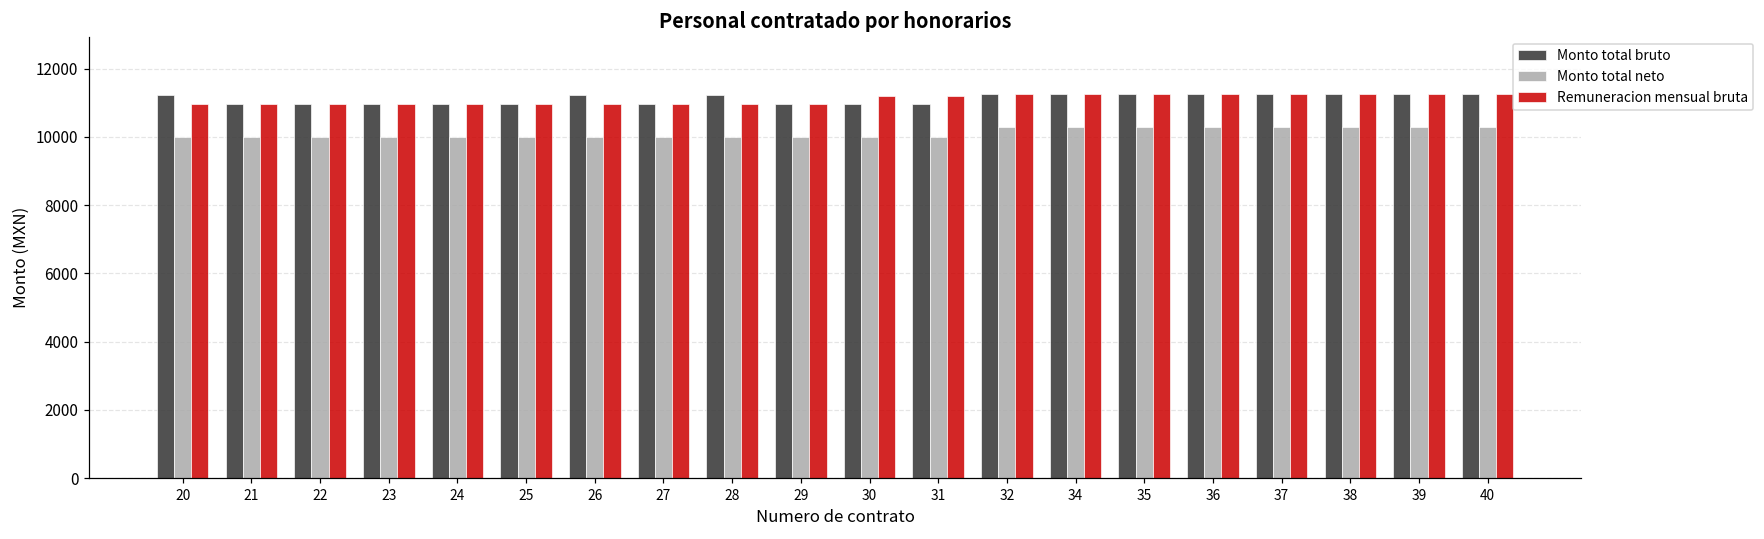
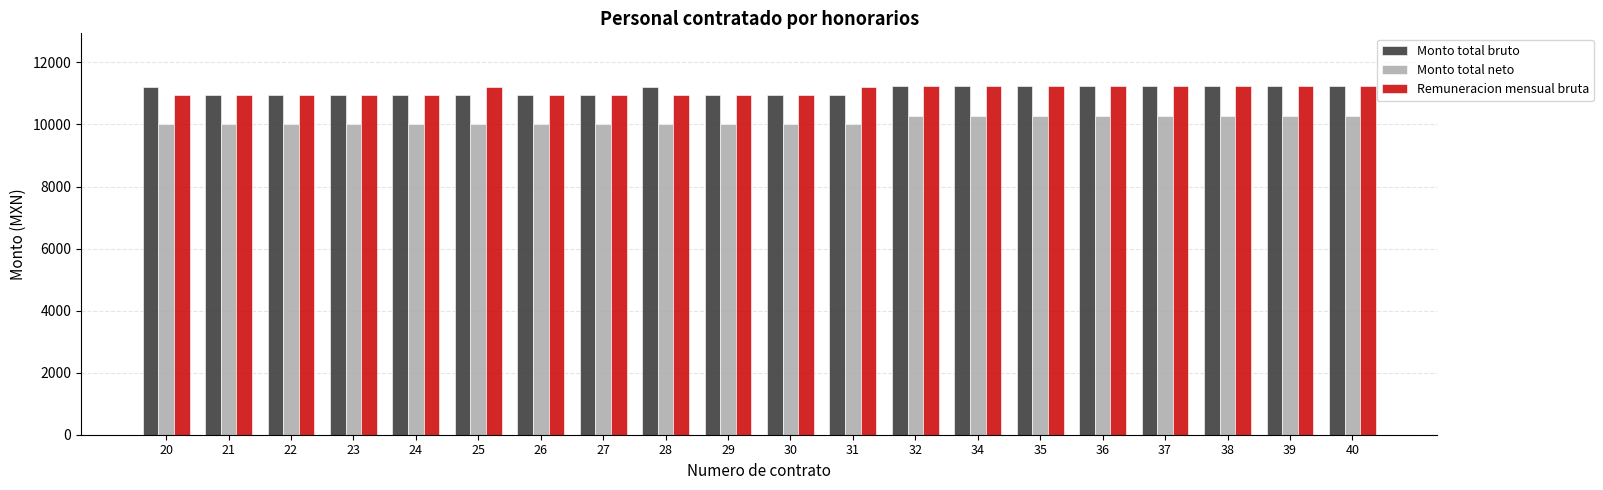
Remuneracion mensual bruta, 25: 11000 -> 11200
Monto total bruto, 26: 11200 -> 11000
Remuneracion mensual bruta, 30: 11200 -> 11000
